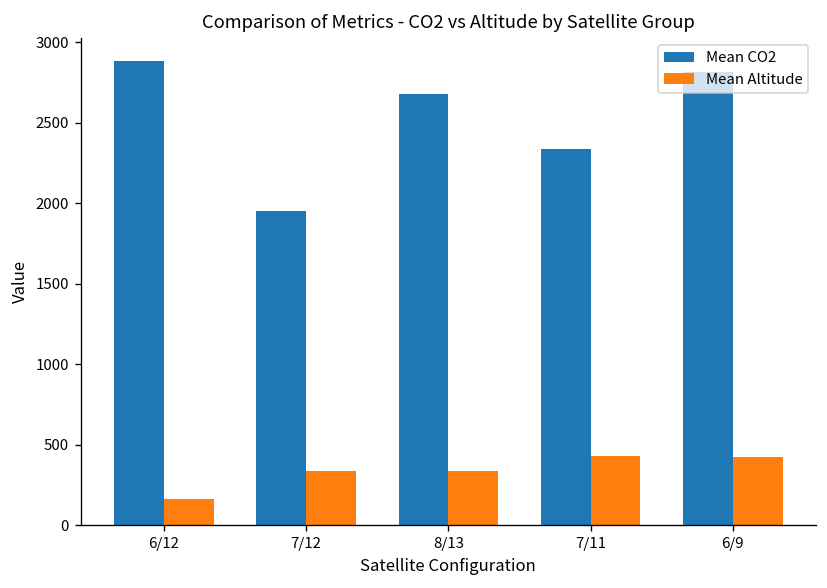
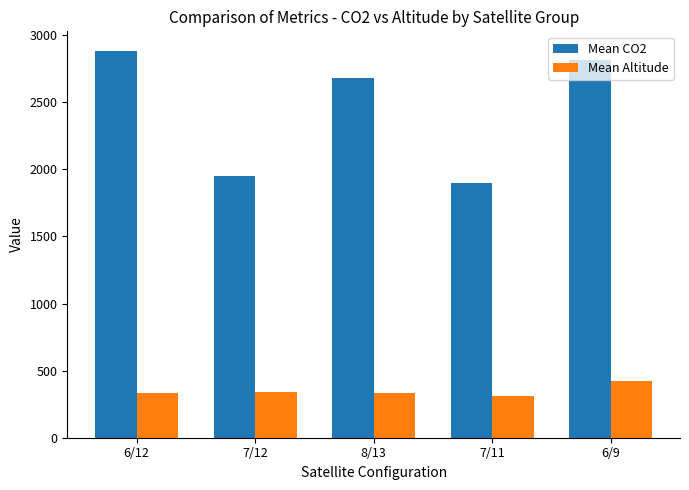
Mean Altitude, 6/12: 160 -> 340
Mean CO2, 7/11: 2340 -> 1900
Mean Altitude, 7/11: 430 -> 310
